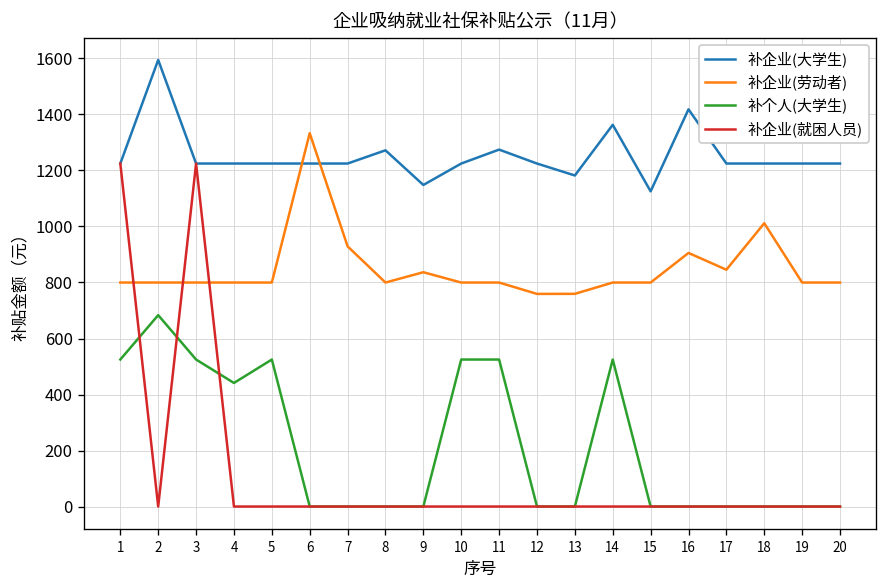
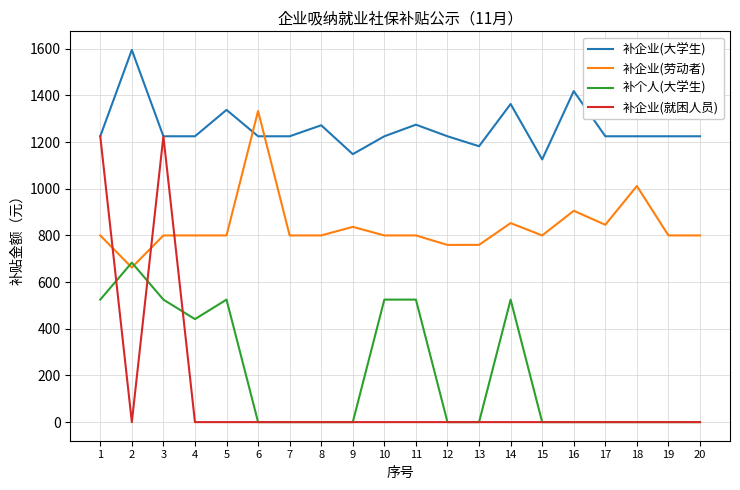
补企业(劳动者), 2: 800 -> 660
补企业(大学生), 5: 1220 -> 1340
补企业(劳动者), 7: 930 -> 800
补企业(劳动者), 14: 800 -> 850
